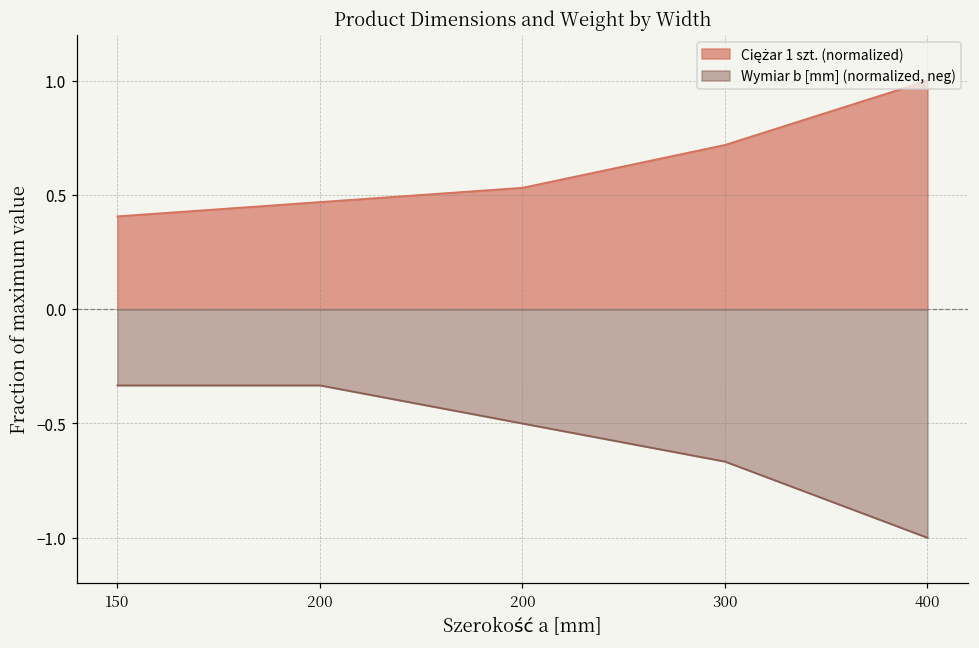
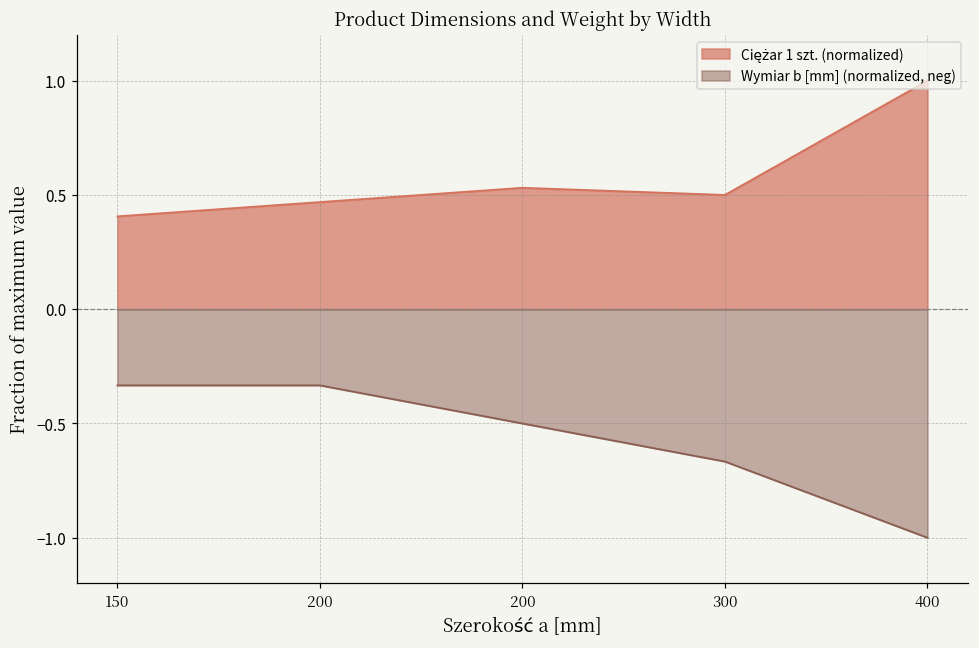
Ciężar 1 szt. (normalized), 300: 0.72 -> 0.50
